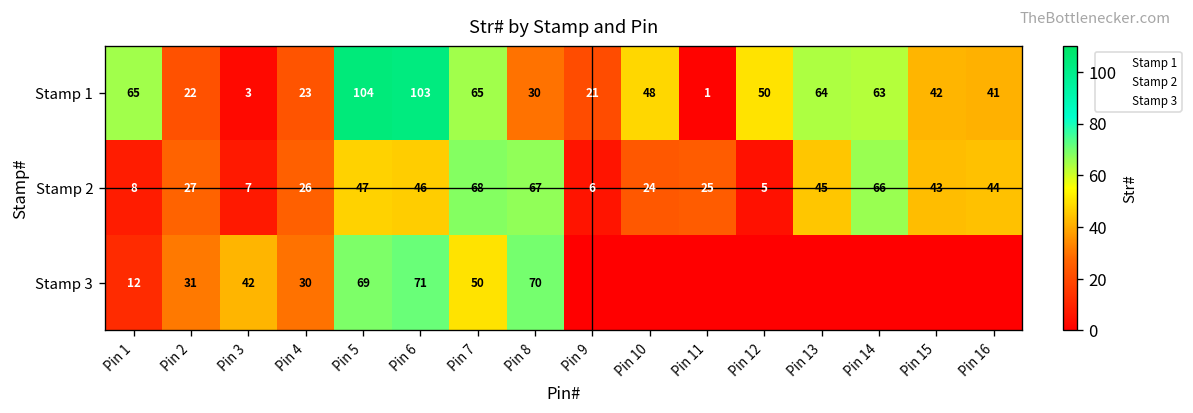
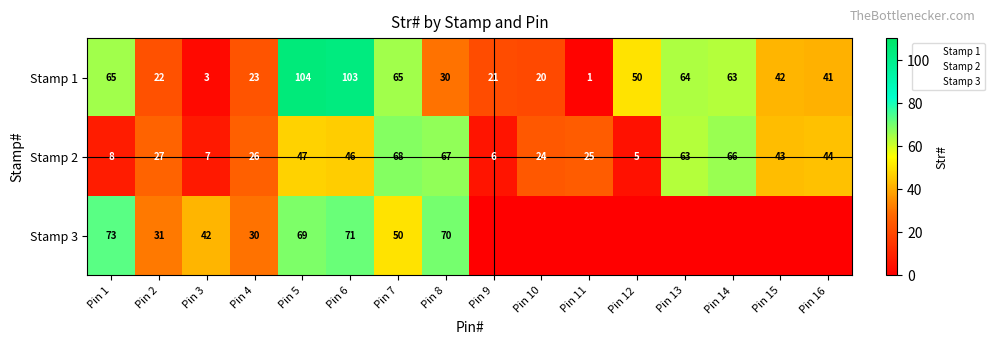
Stamp 1, Pin 10: 48 -> 20
Stamp 2, Pin 13: 45 -> 63
Stamp 3, Pin 1: 12 -> 73
